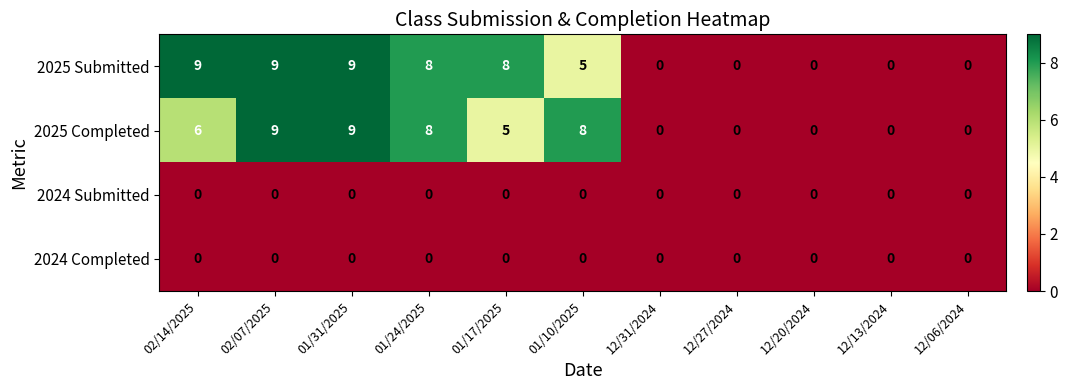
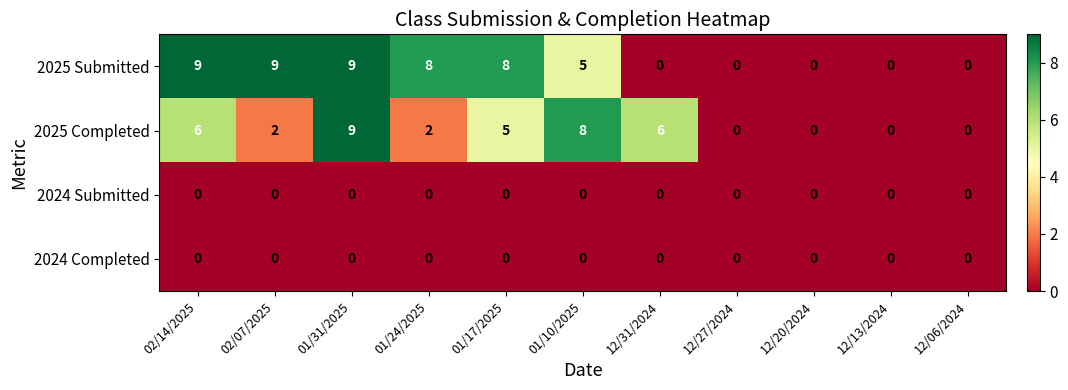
2025 Completed, 02/07/2025: 9 -> 2
2025 Completed, 01/24/2025: 8 -> 2
2025 Completed, 12/31/2024: 0 -> 6
